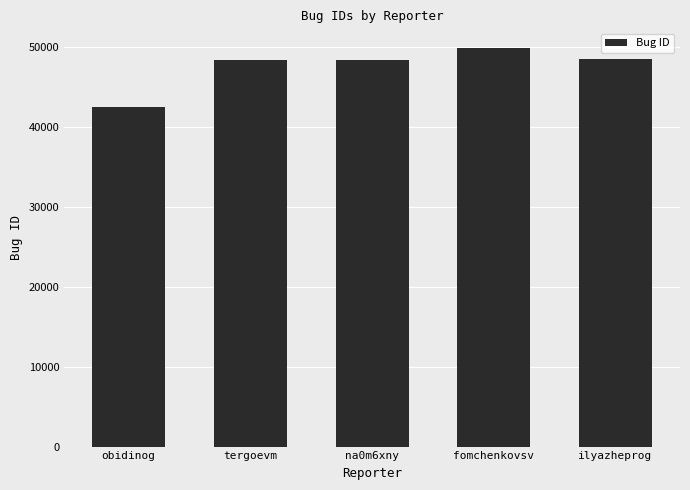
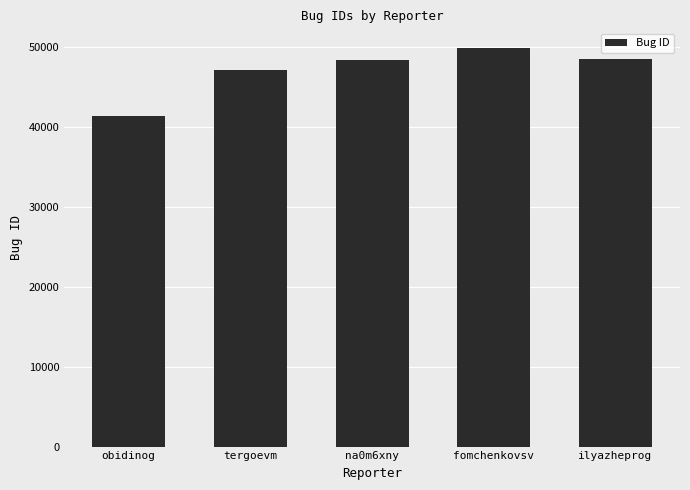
obidinog: 43000 -> 41000
tergoevm: 48000 -> 47000
